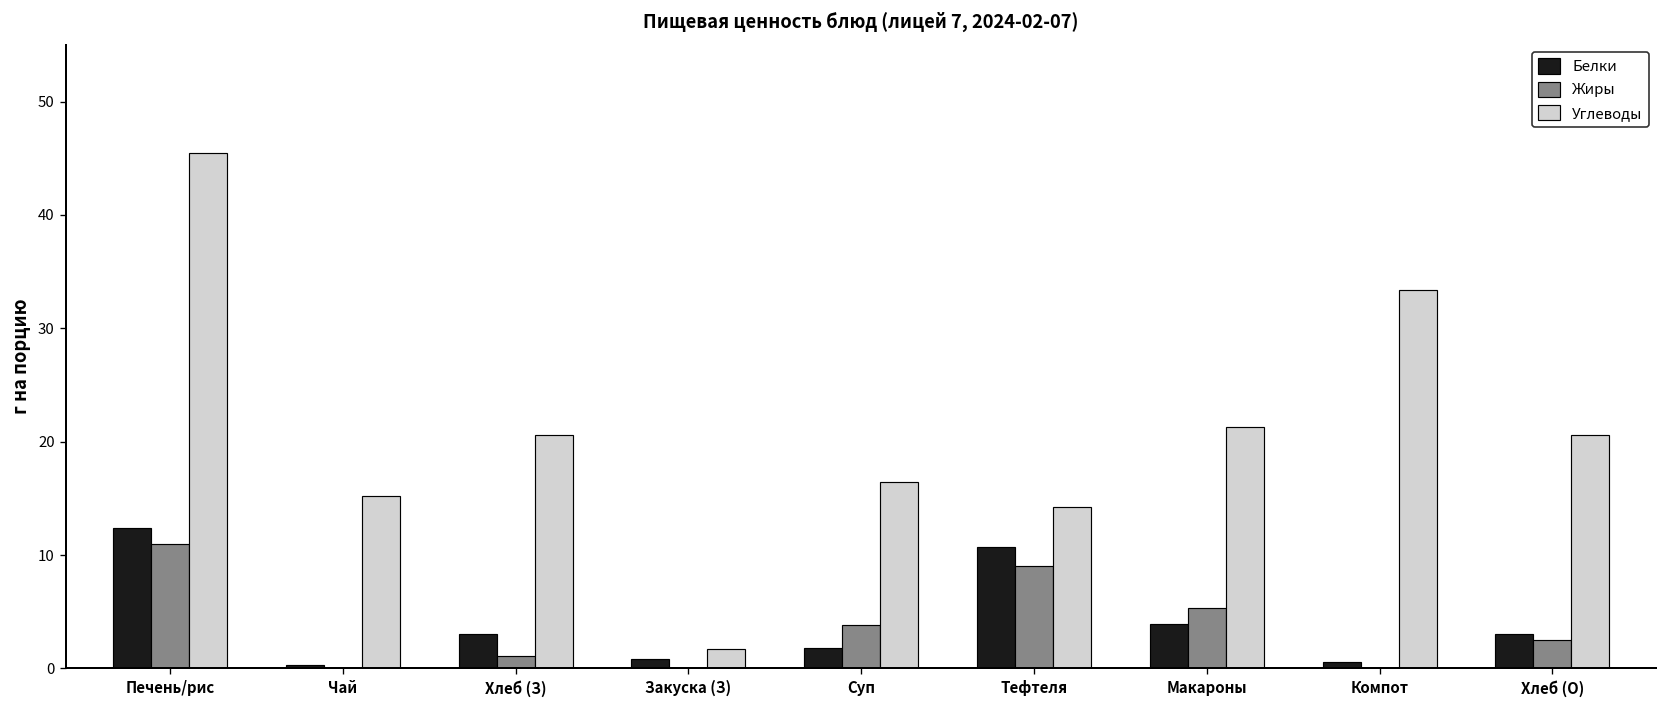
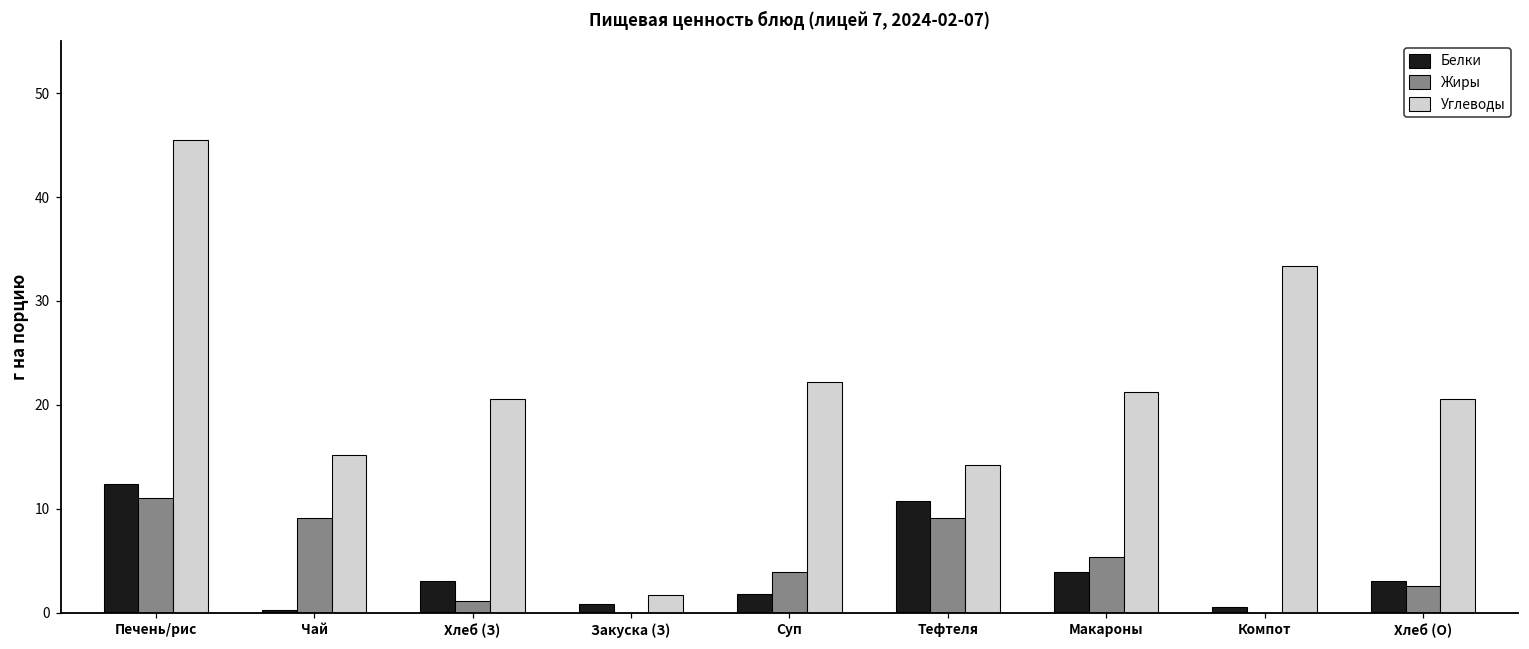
Жиры, Чай: 0 -> 9
Углеводы, Суп: 16 -> 22
